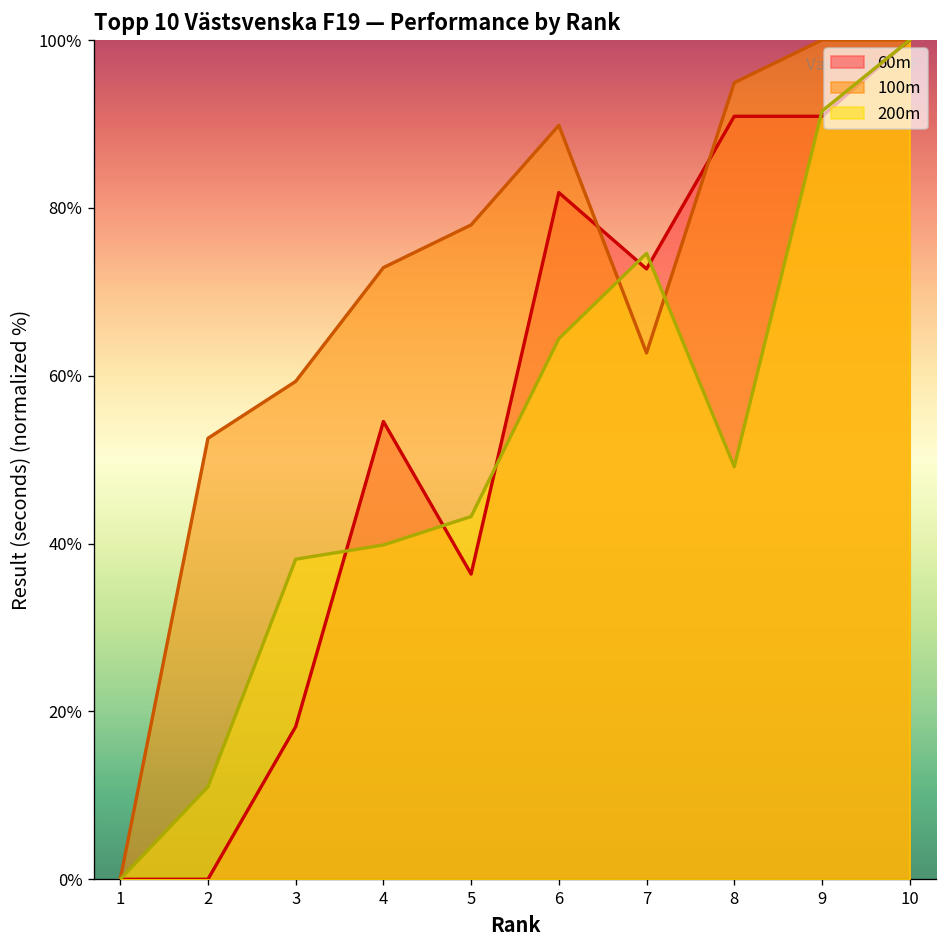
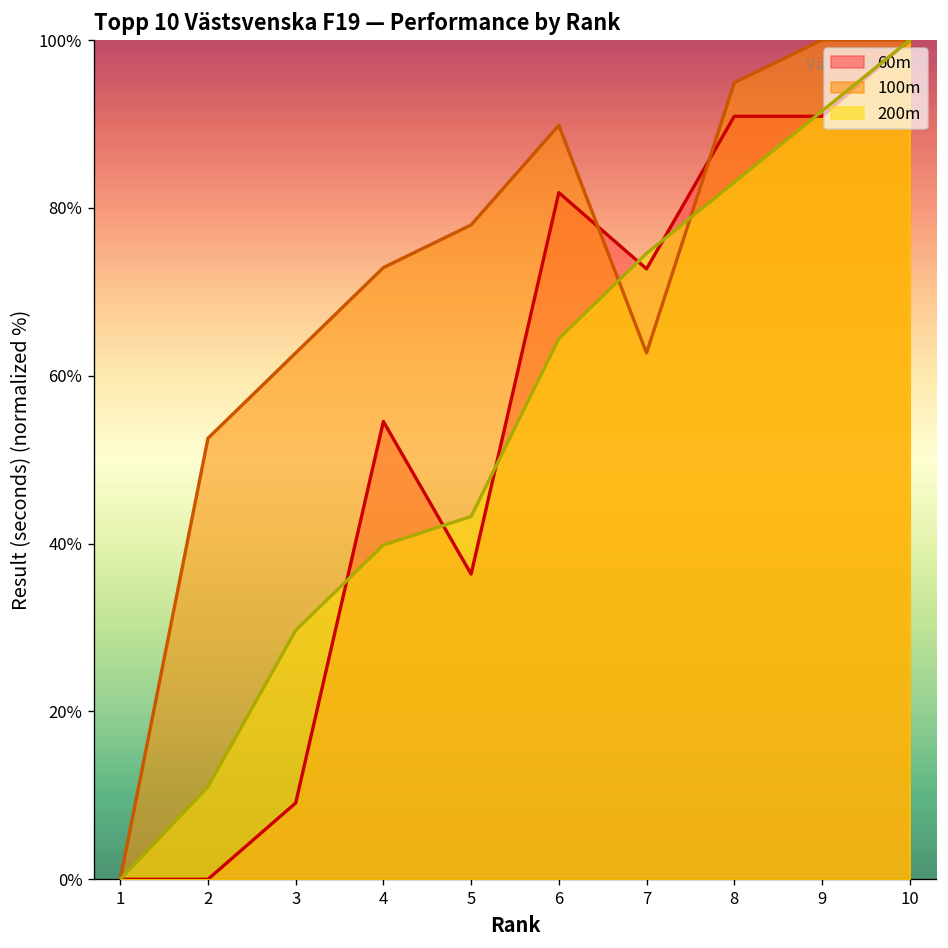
60m, 3: 18% -> 9%
100m, 3: 59% -> 63%
200m, 3: 38% -> 30%
200m, 8: 49% -> 83%
